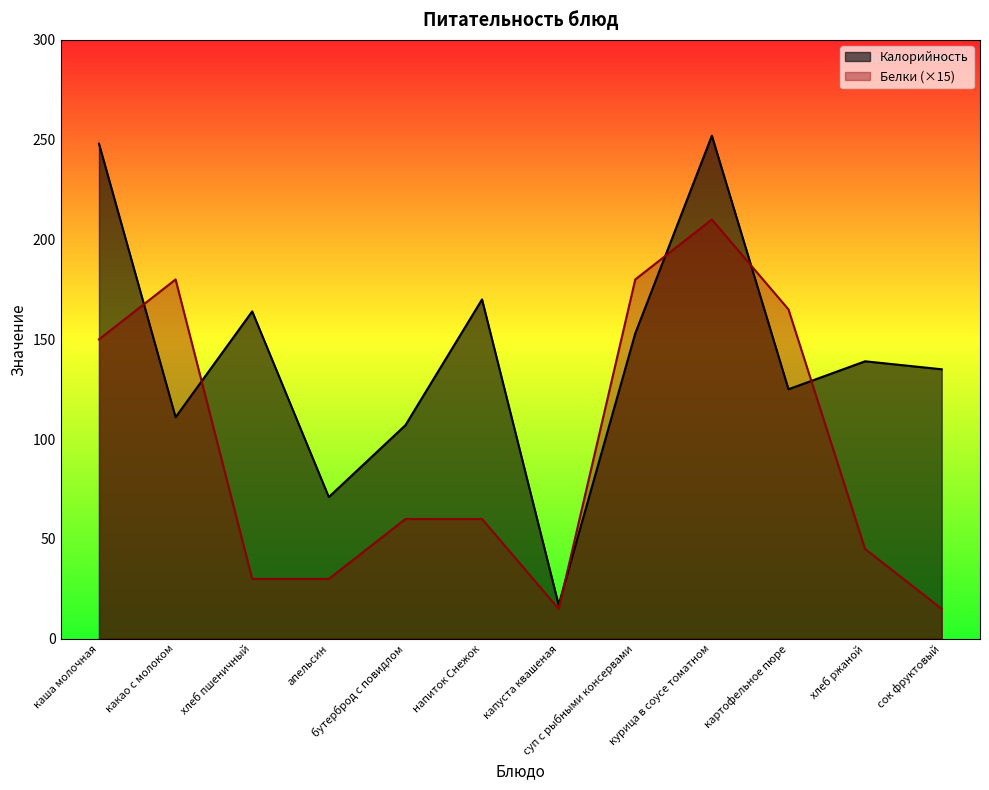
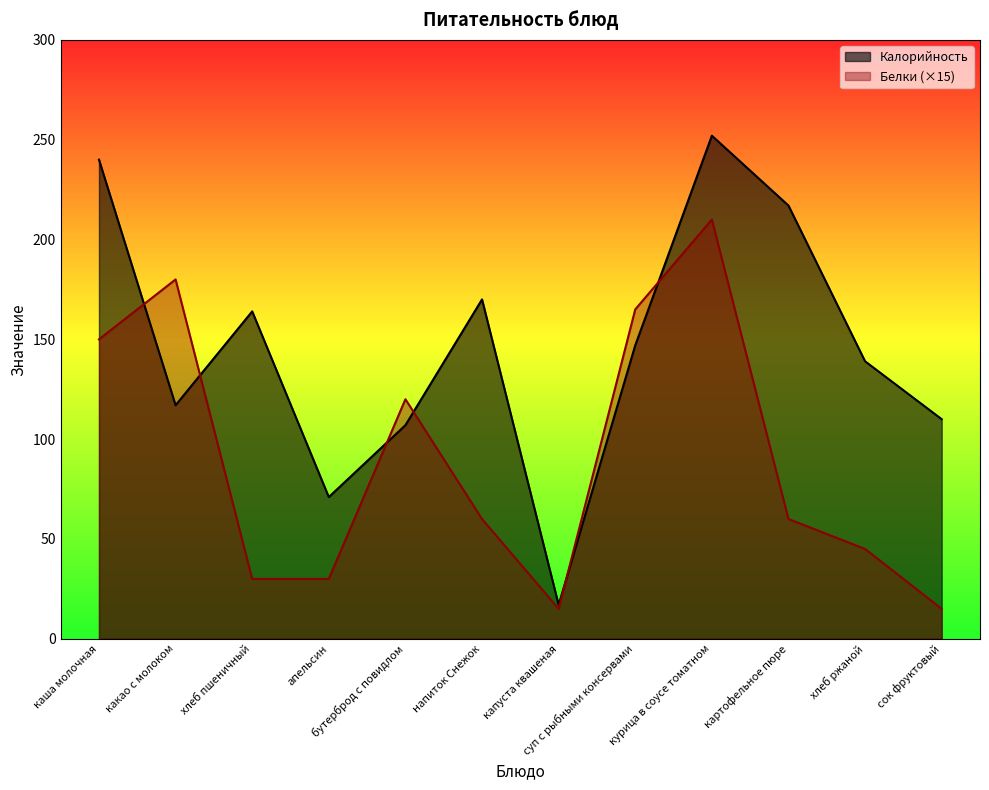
Калорийность, каша молочная: 248 -> 240
Калорийность, какао с молоком: 111 -> 117
Белки (×15), бутерброд с повидлом: 60 -> 120
Калорийность, суп с рыбными консервами: 153 -> 147
Белки (×15), суп с рыбными консервами: 180 -> 165
Калорийность, картофельное пюре: 125 -> 217
Белки (×15), картофельное пюре: 165 -> 60
Калорийность, сок фруктовый: 135 -> 110
